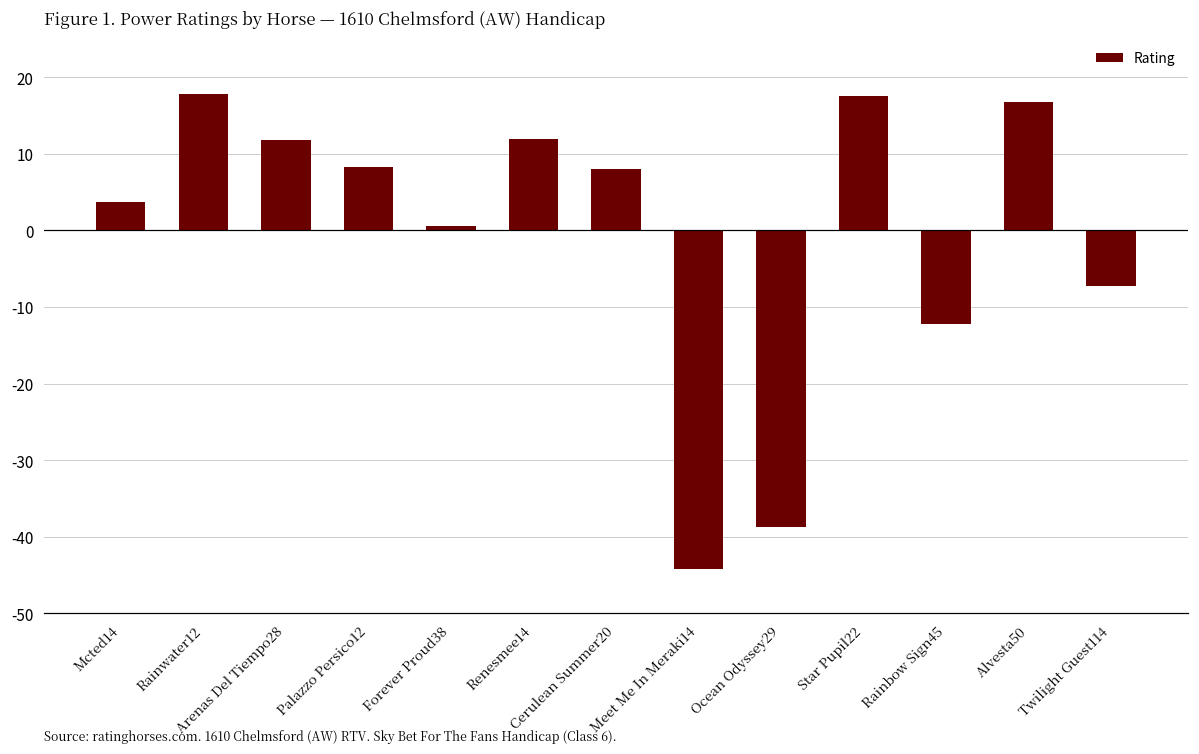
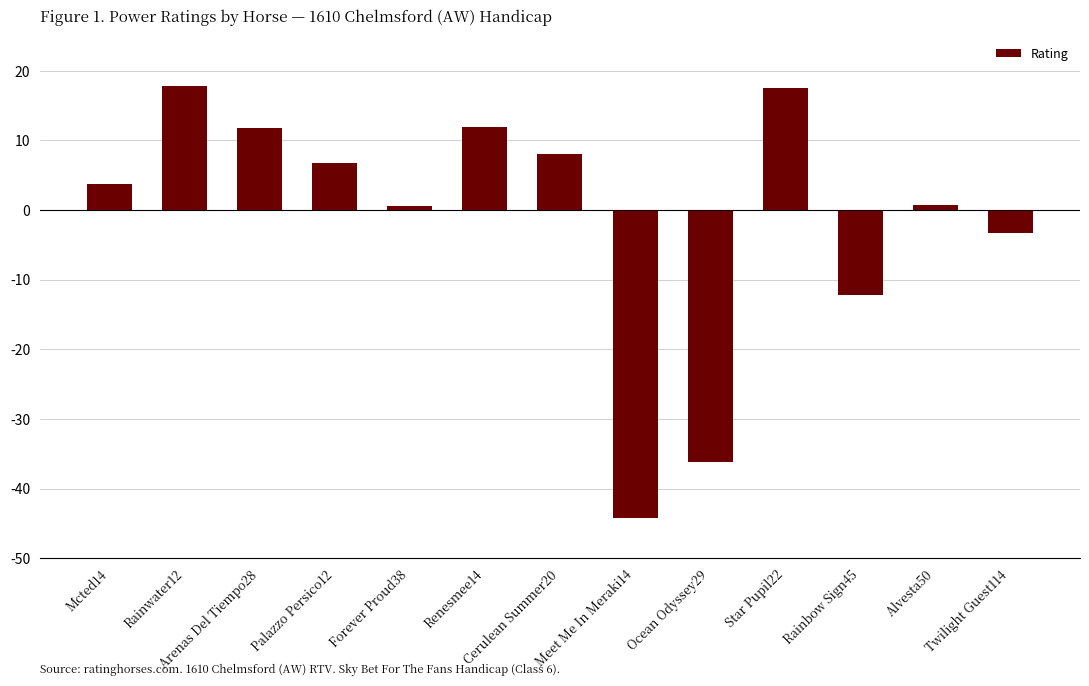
Palazzo Persico12: 8 -> 7
Ocean Odyssey29: -39 -> -36
Alvesta50: 17 -> 1
Twilight Guest114: -7 -> -3
